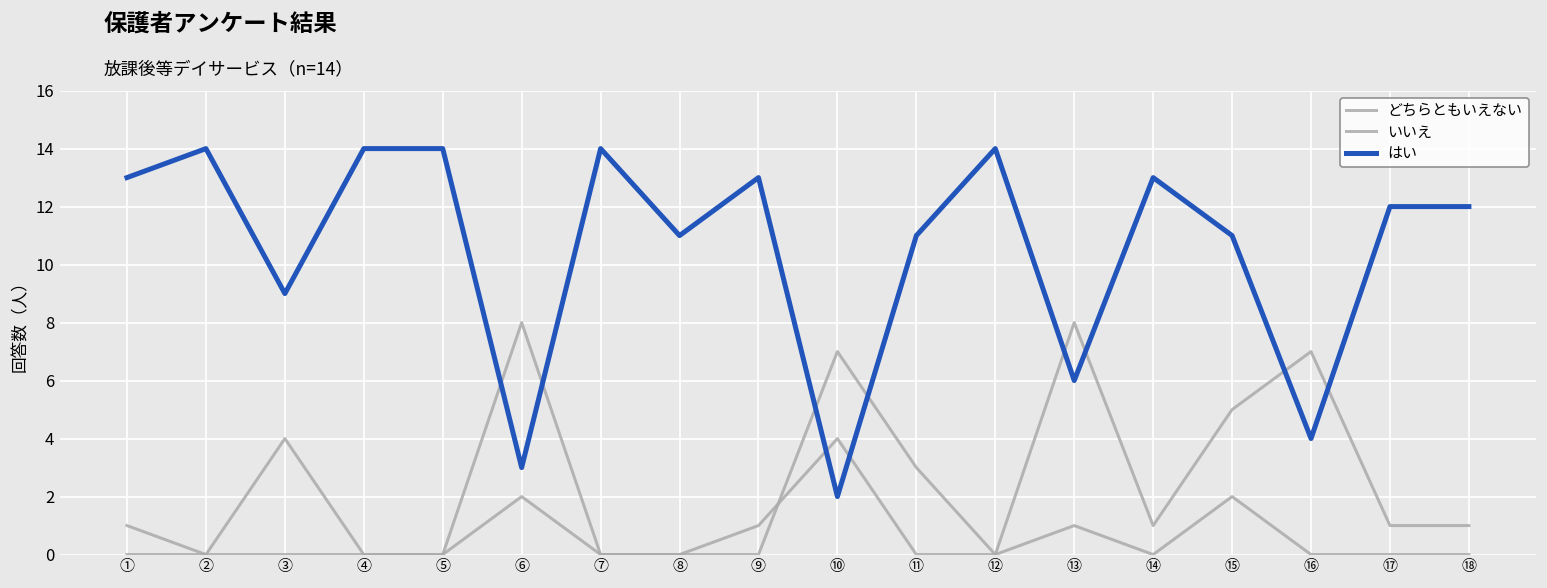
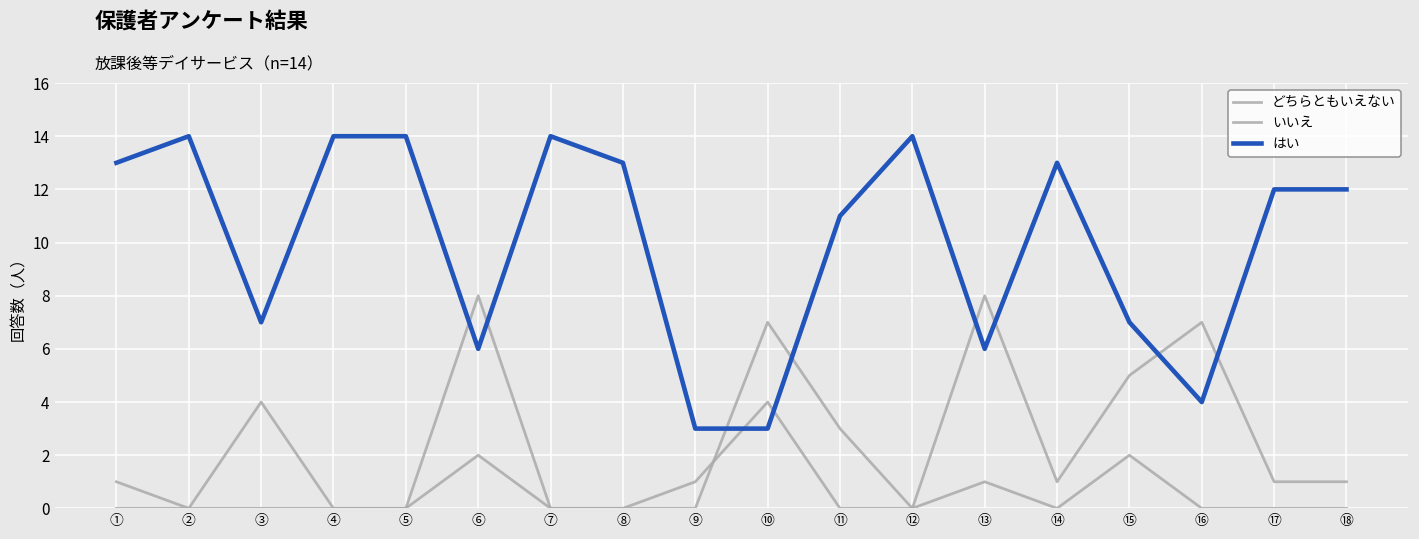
はい, ③: 9 -> 7
はい, ⑥: 3 -> 6
はい, ⑧: 11 -> 13
はい, ⑨: 13 -> 3
はい, ⑩: 2 -> 3
はい, ⑮: 11 -> 7
